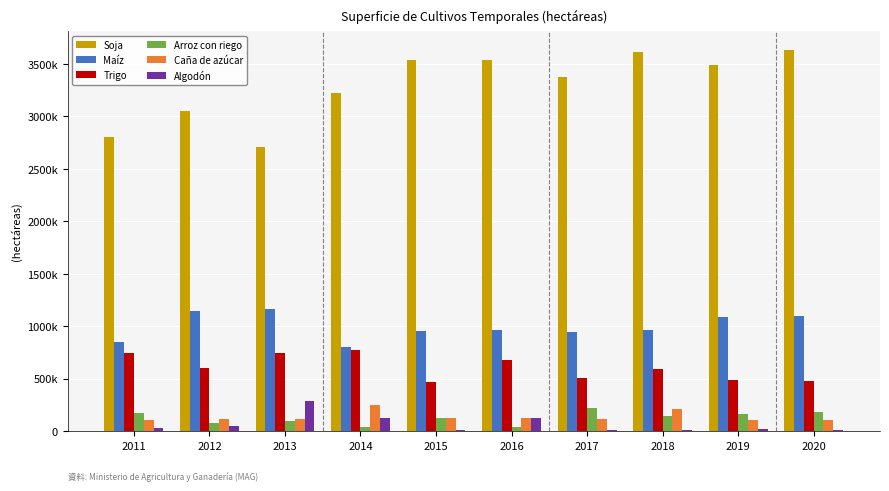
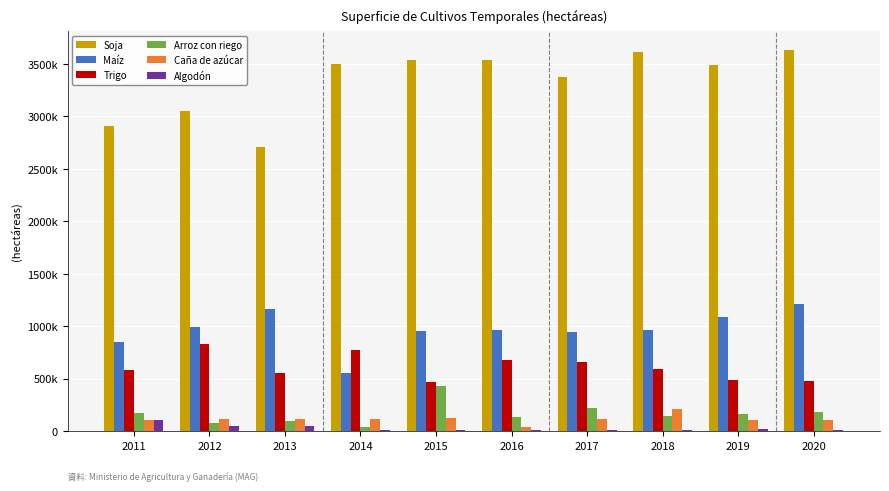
Soja, 2011: 2810000 -> 2910000
Trigo, 2011: 750000 -> 580000
Algodón, 2011: 20000 -> 110000
Maíz, 2012: 1140000 -> 1000000
Trigo, 2012: 600000 -> 830000
Trigo, 2013: 740000 -> 550000
Algodón, 2013: 290000 -> 50000
Soja, 2014: 3220000 -> 3500000
Maíz, 2014: 800000 -> 550000
Caña de azúcar, 2014: 240000 -> 120000
Algodón, 2014: 120000 -> 10000
Arroz con riego, 2015: 130000 -> 430000
Arroz con riego, 2016: 40000 -> 130000
Caña de azúcar, 2016: 120000 -> 40000
Algodón, 2016: 130000 -> 10000
Trigo, 2017: 510000 -> 660000
Maíz, 2020: 1100000 -> 1210000
